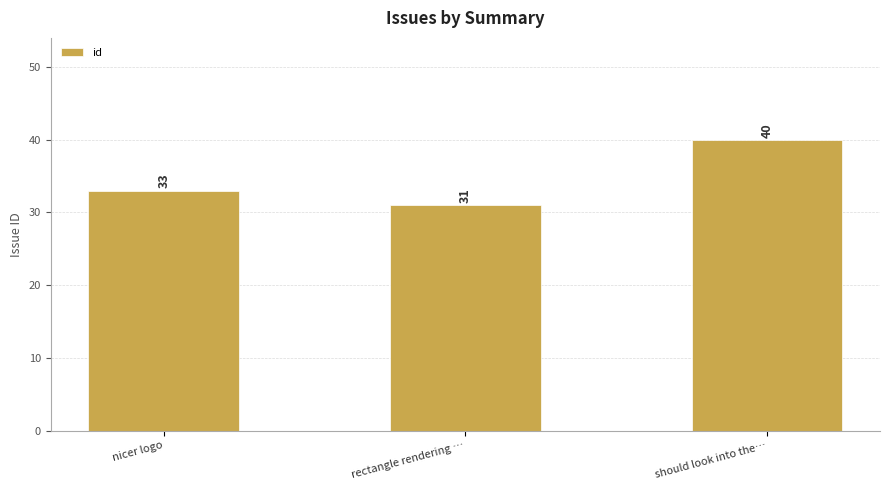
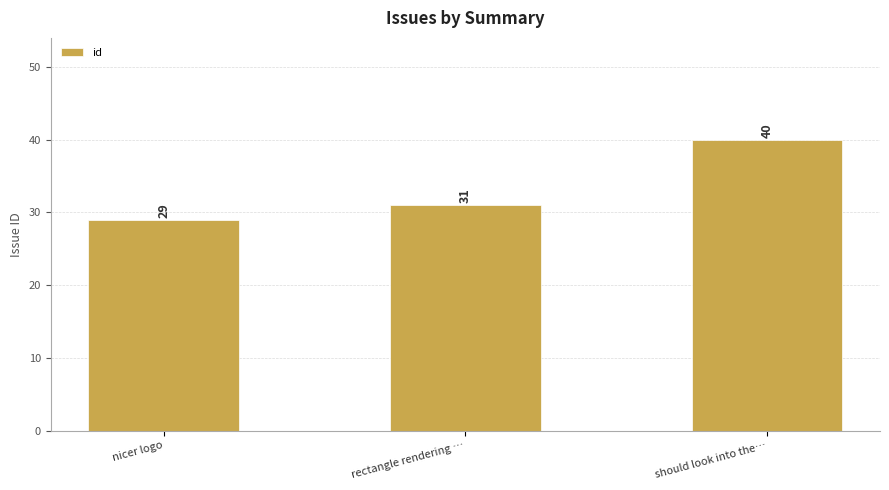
nicer logo: 33 -> 29
